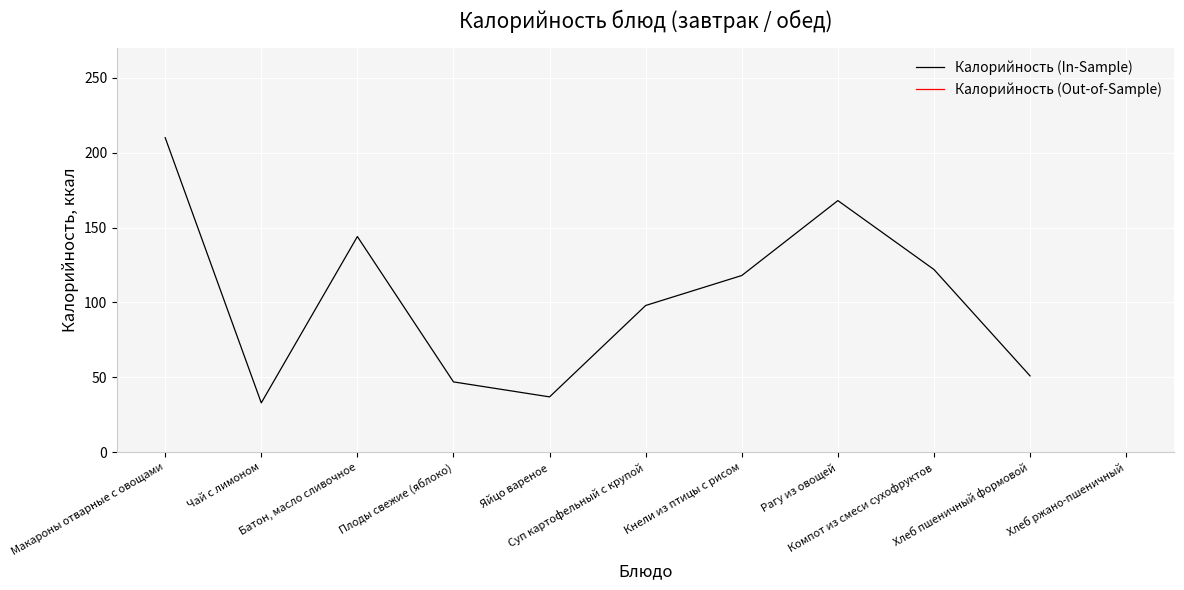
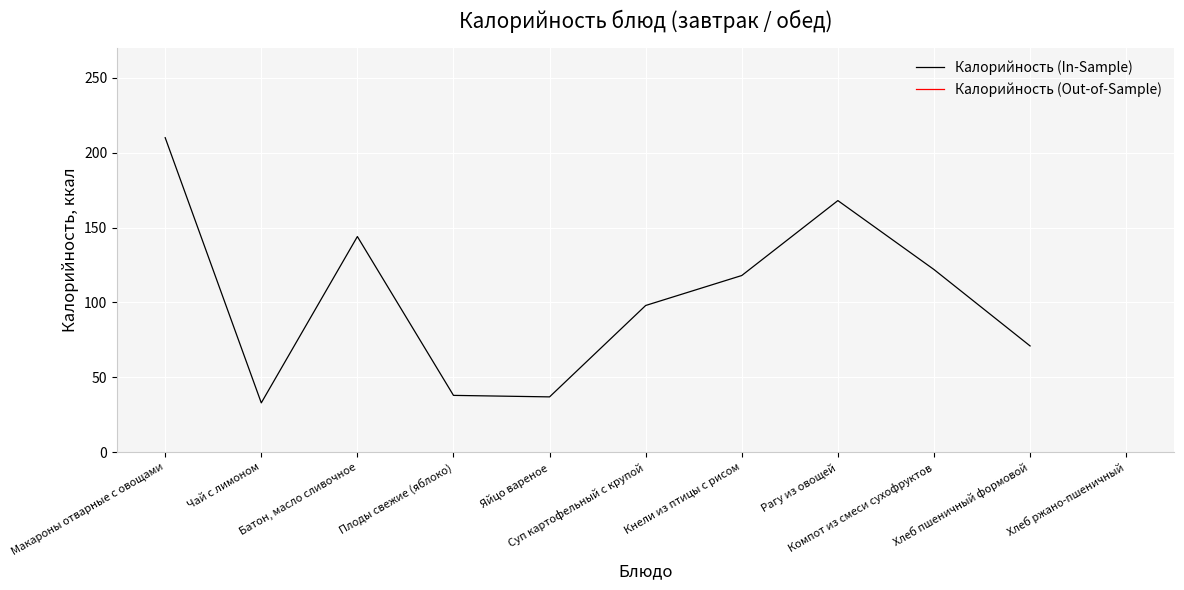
Калорийность (In-Sample), Плоды свежие (яблоко): 47 -> 38
Калорийность (In-Sample), Хлеб пшеничный формовой: 51 -> 71
